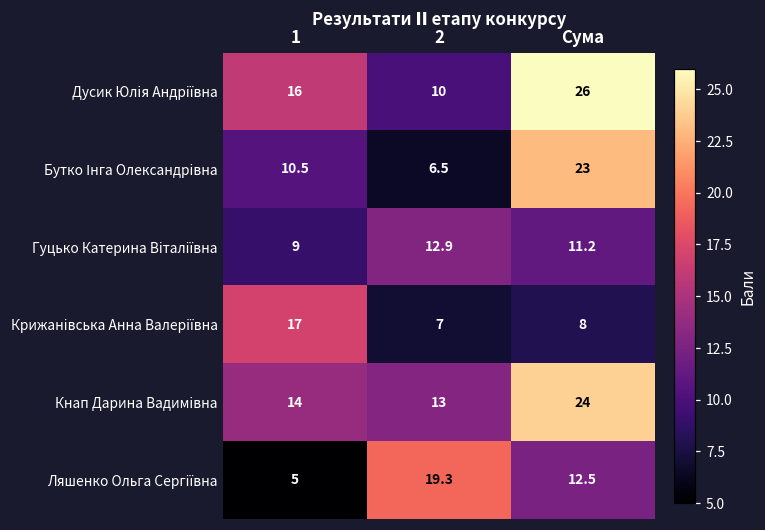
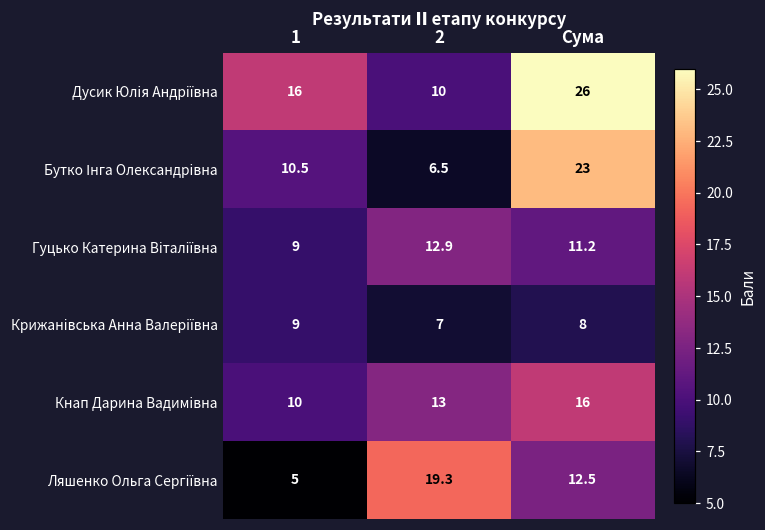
Крижанівська Анна Валеріївна, 1: 17 -> 9
Кнап Дарина Вадимівна, 1: 14 -> 10
Кнап Дарина Вадимівна, Сума: 24 -> 16
